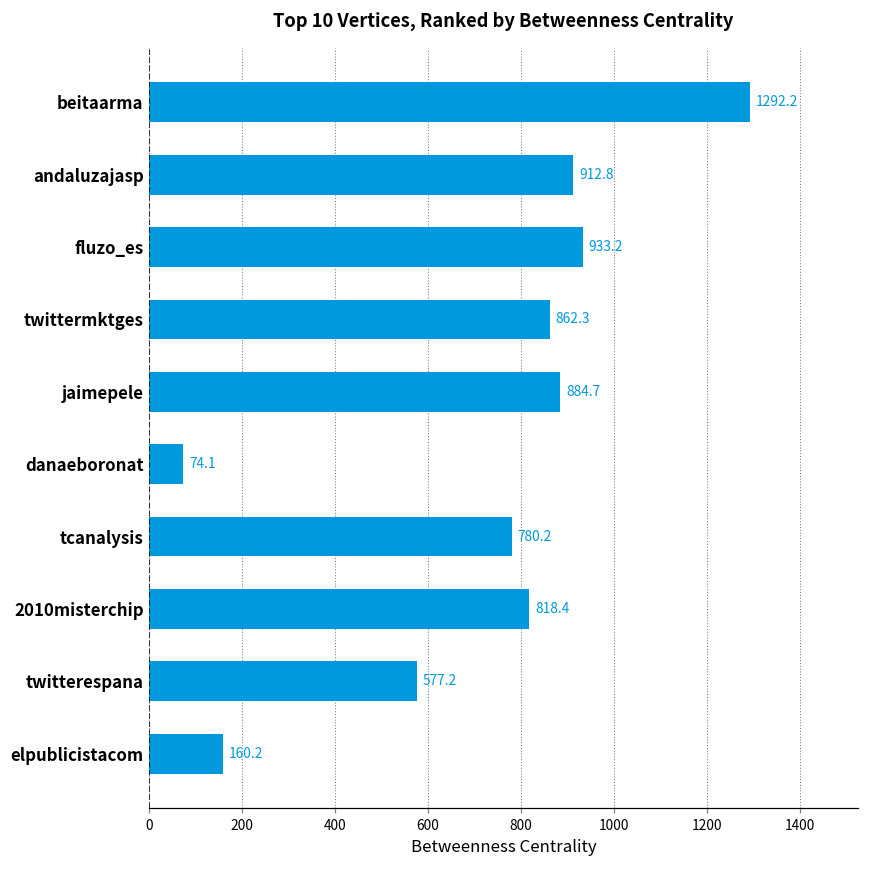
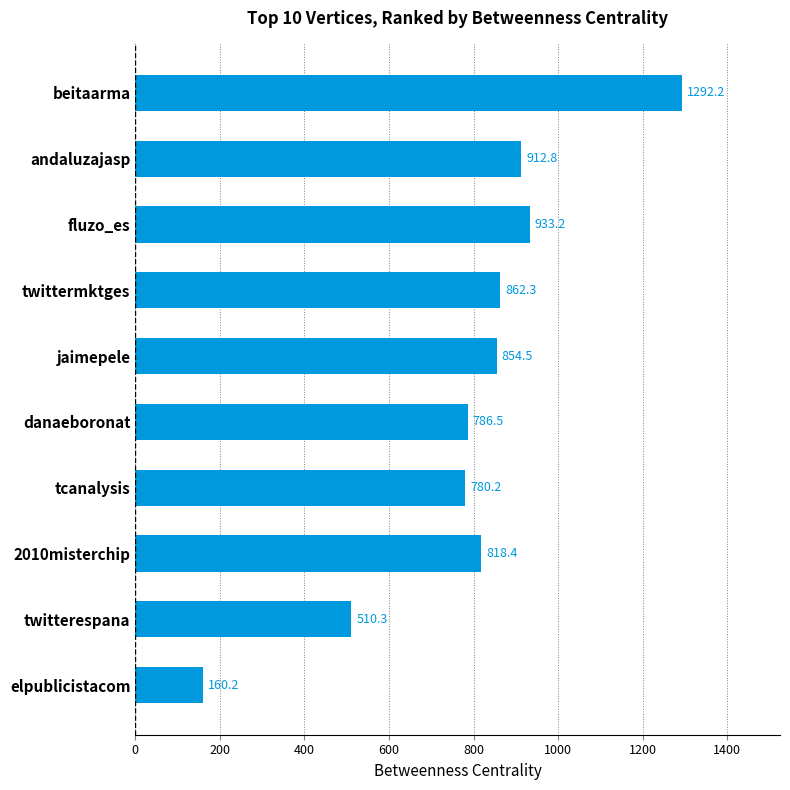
jaimepele: 884.7 -> 854.5
danaeboronat: 74.1 -> 786.5
twitterespana: 577.2 -> 510.3
